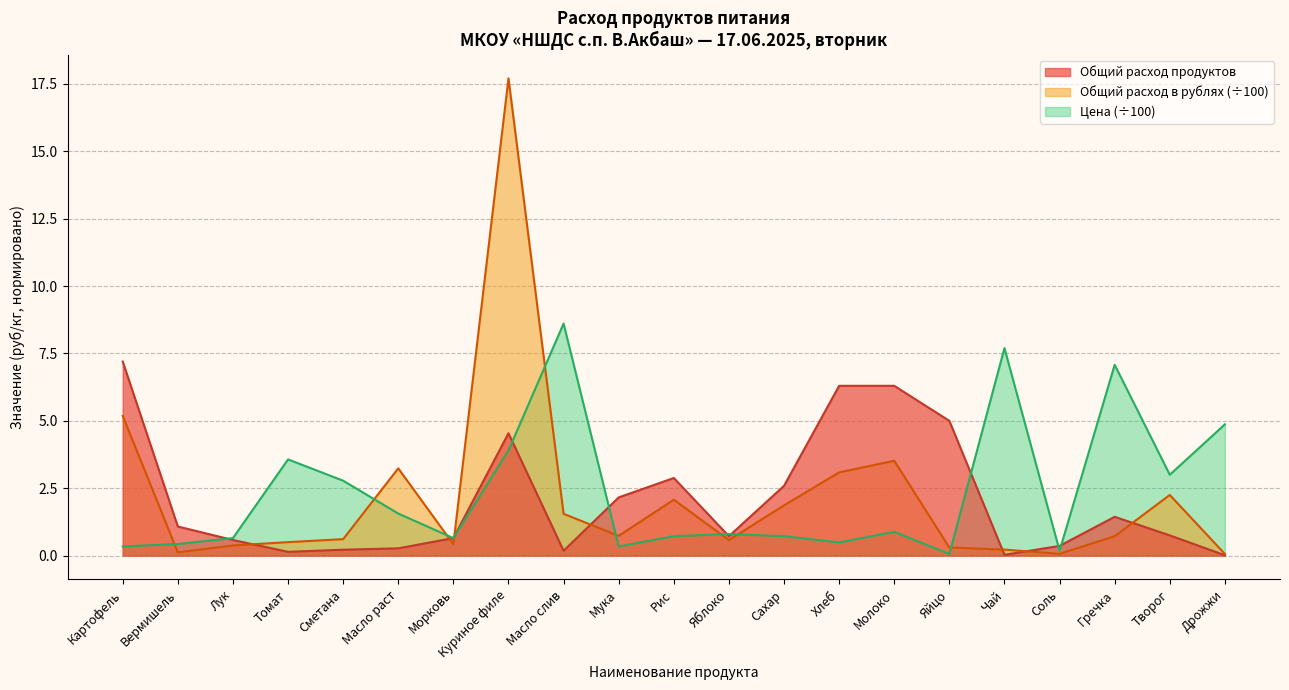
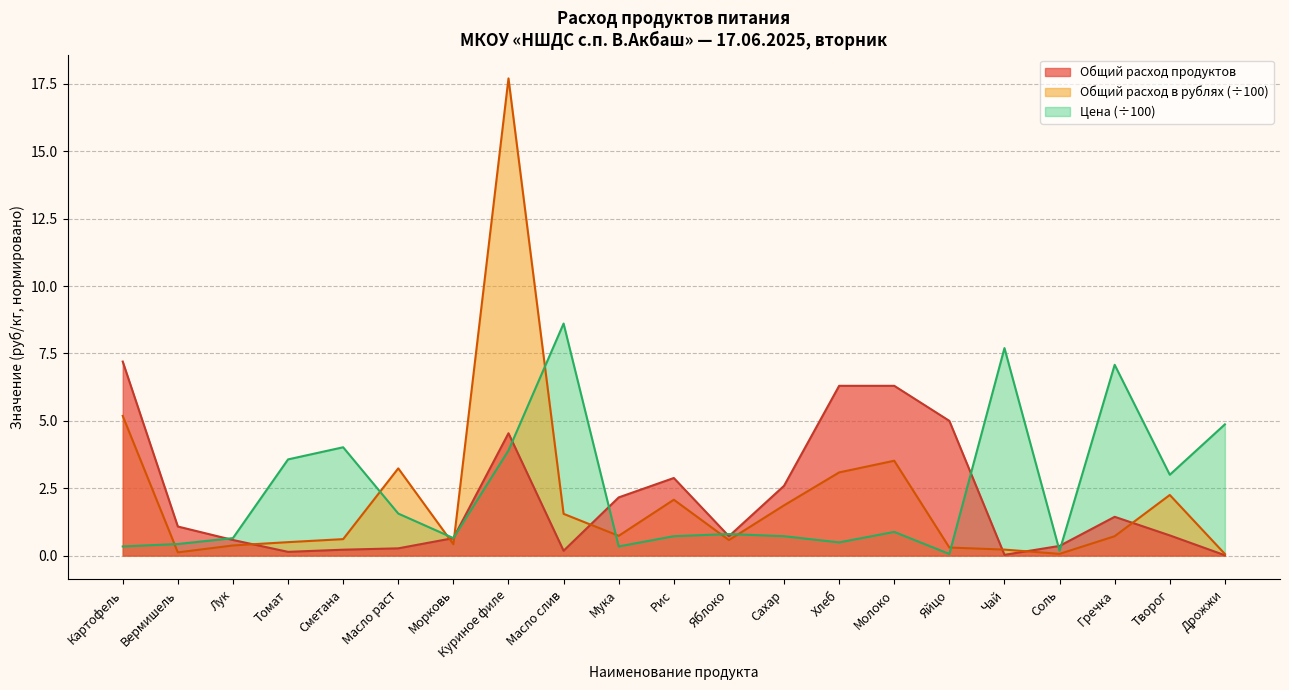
Цена (÷100), Сметана: 2.8 -> 4.0
